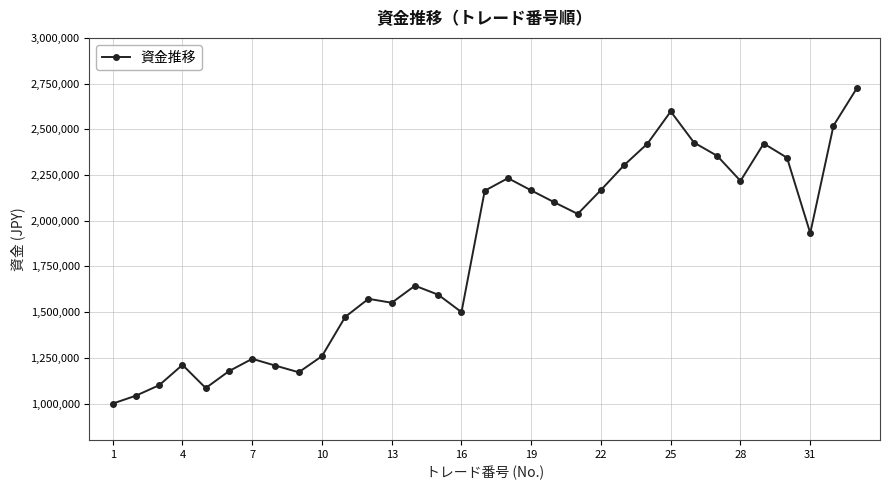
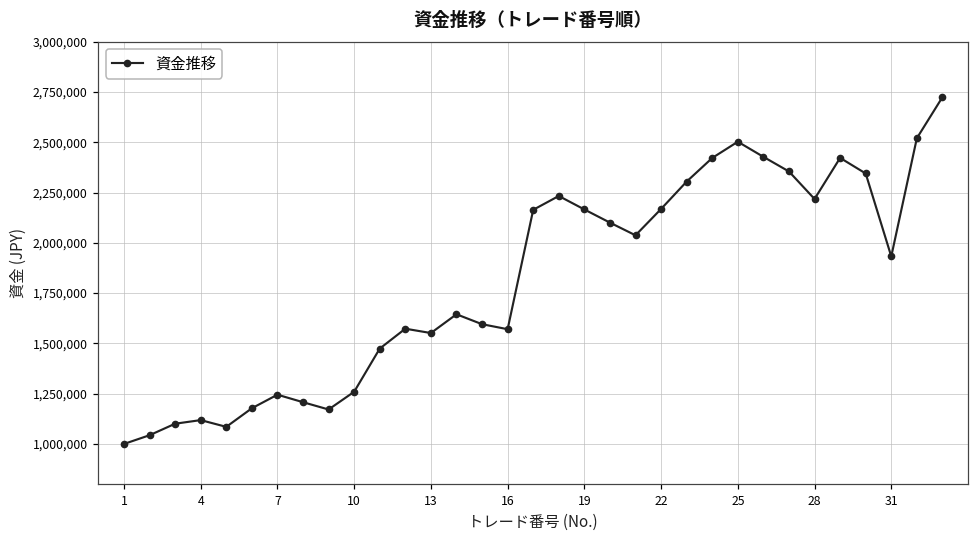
4: 1,210,000 -> 1,120,000
16: 1,500,000 -> 1,570,000
25: 2,600,000 -> 2,500,000
